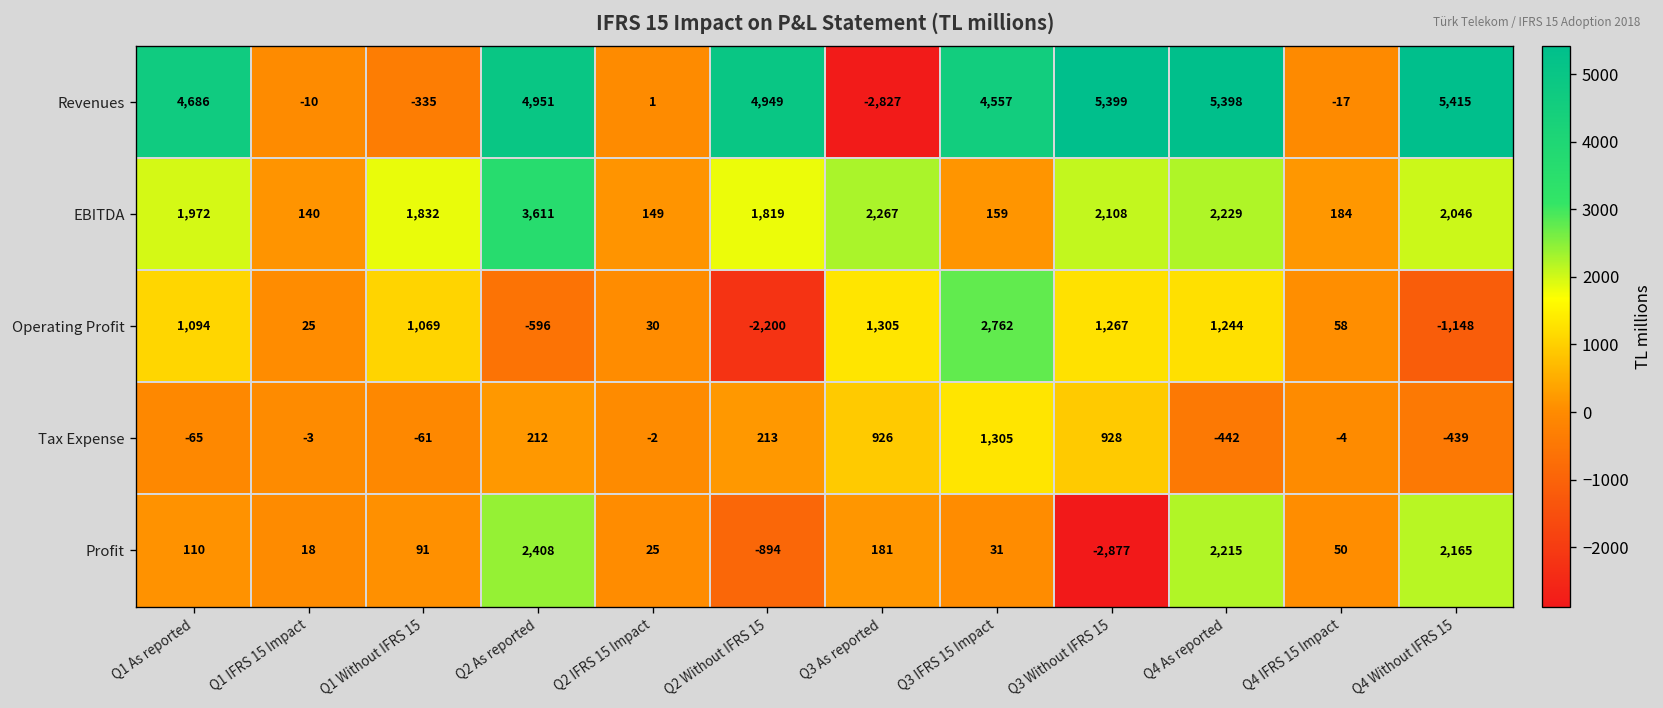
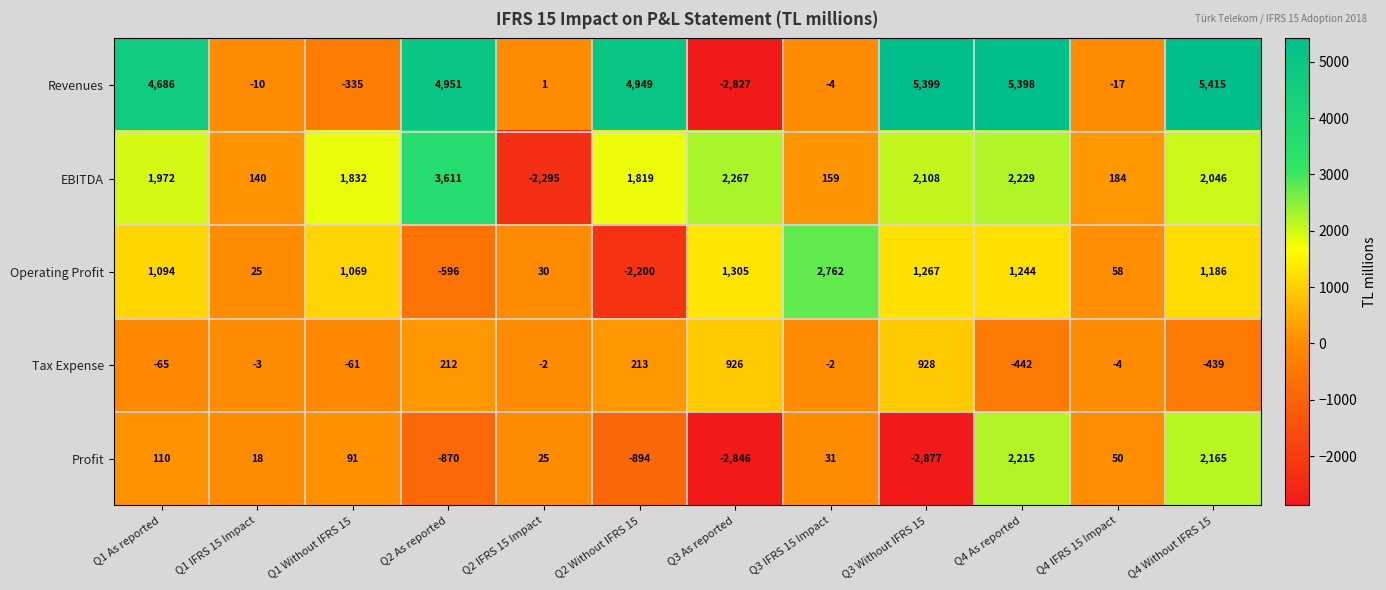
Revenues, Q3 IFRS 15 Impact: 4,557 -> -4
EBITDA, Q2 IFRS 15 Impact: 149 -> -2,295
Operating Profit, Q4 Without IFRS 15: -1,148 -> 1,186
Tax Expense, Q3 IFRS 15 Impact: 1,305 -> -2
Profit, Q2 As reported: 2,408 -> -870
Profit, Q3 As reported: 181 -> -2,846
